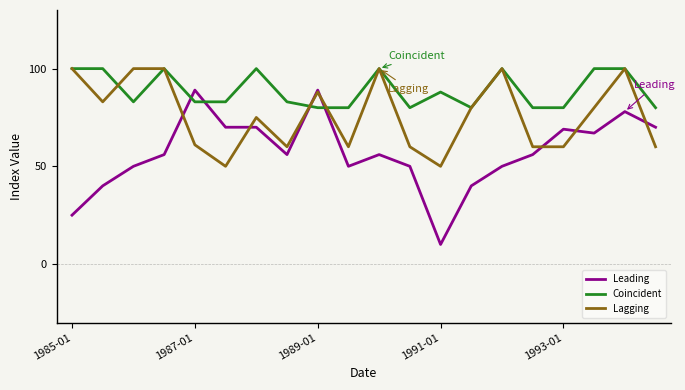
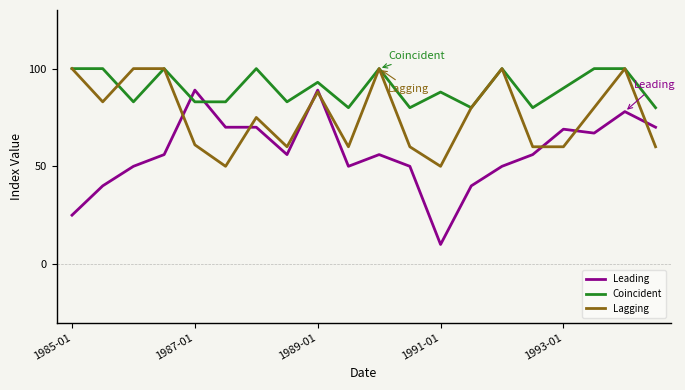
Coincident, 1989-01: 80 -> 93
Coincident, 1993-01: 80 -> 90
